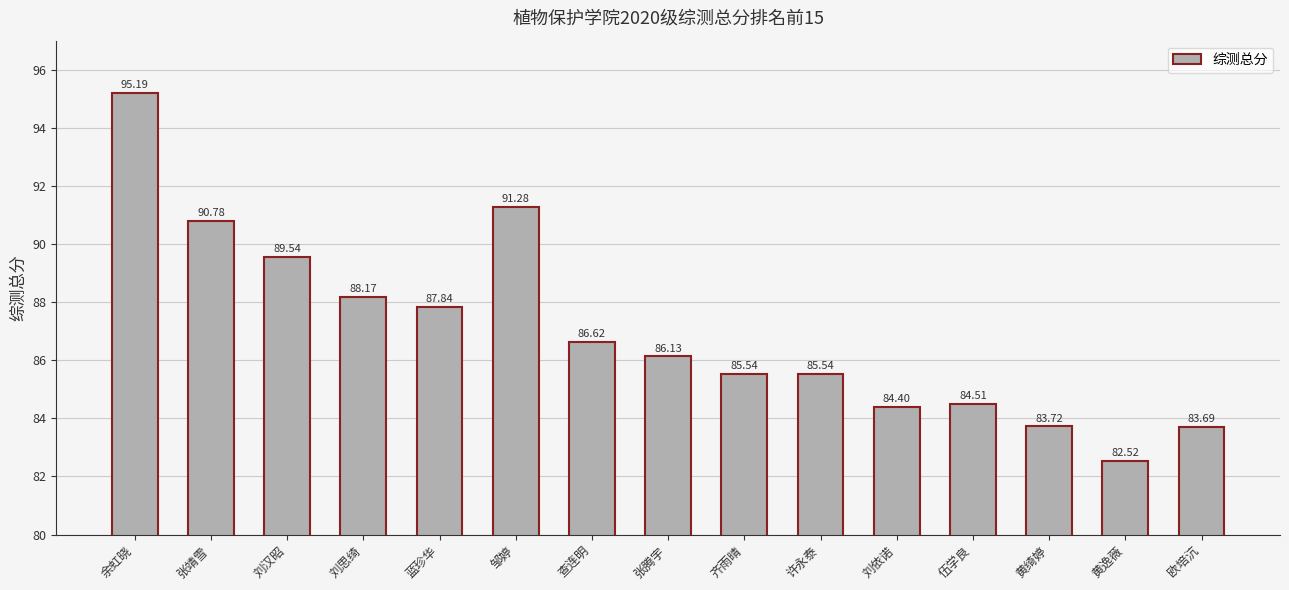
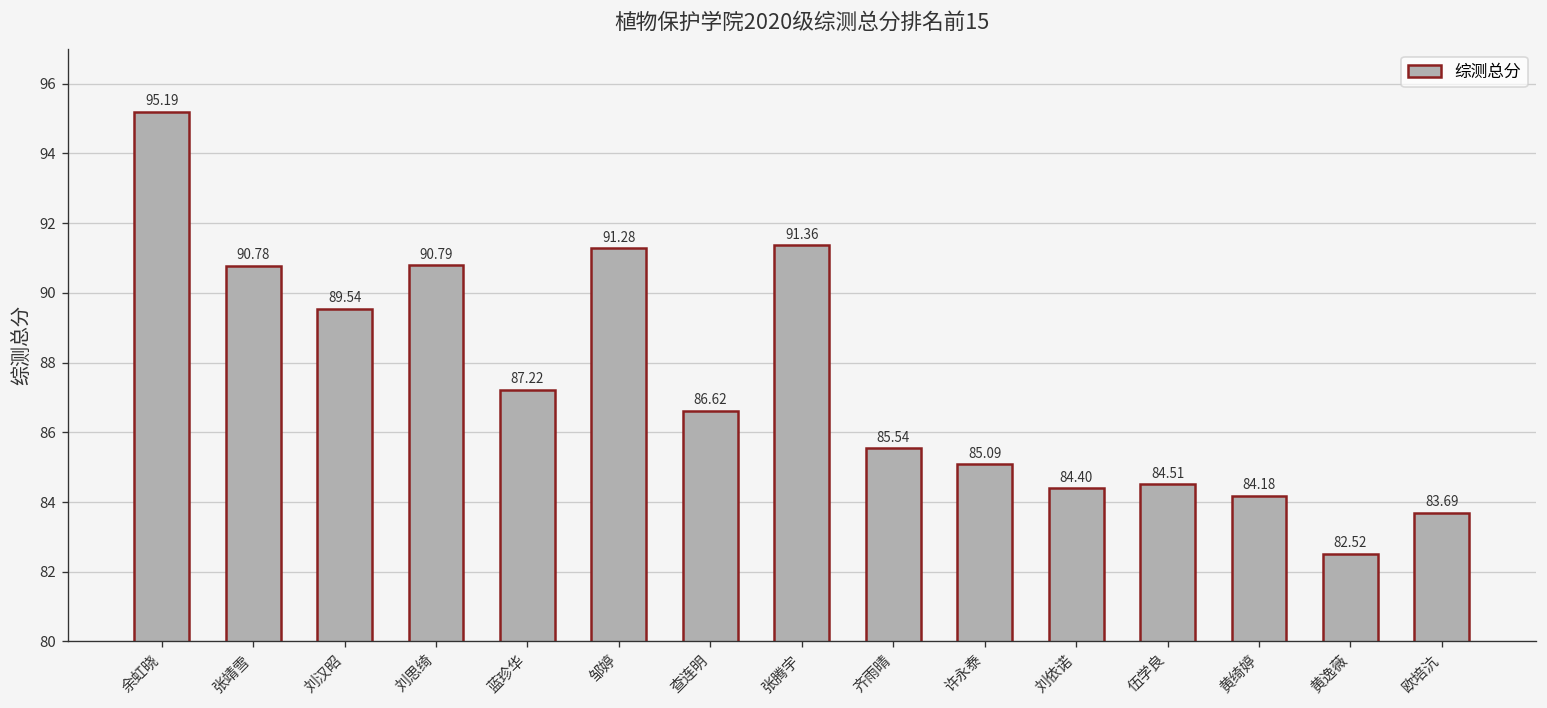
刘思绮: 88.17 -> 90.79
蓝珍华: 87.84 -> 87.22
张腾宇: 86.13 -> 91.36
许永泰: 85.54 -> 85.09
黄绮婷: 83.72 -> 84.18
